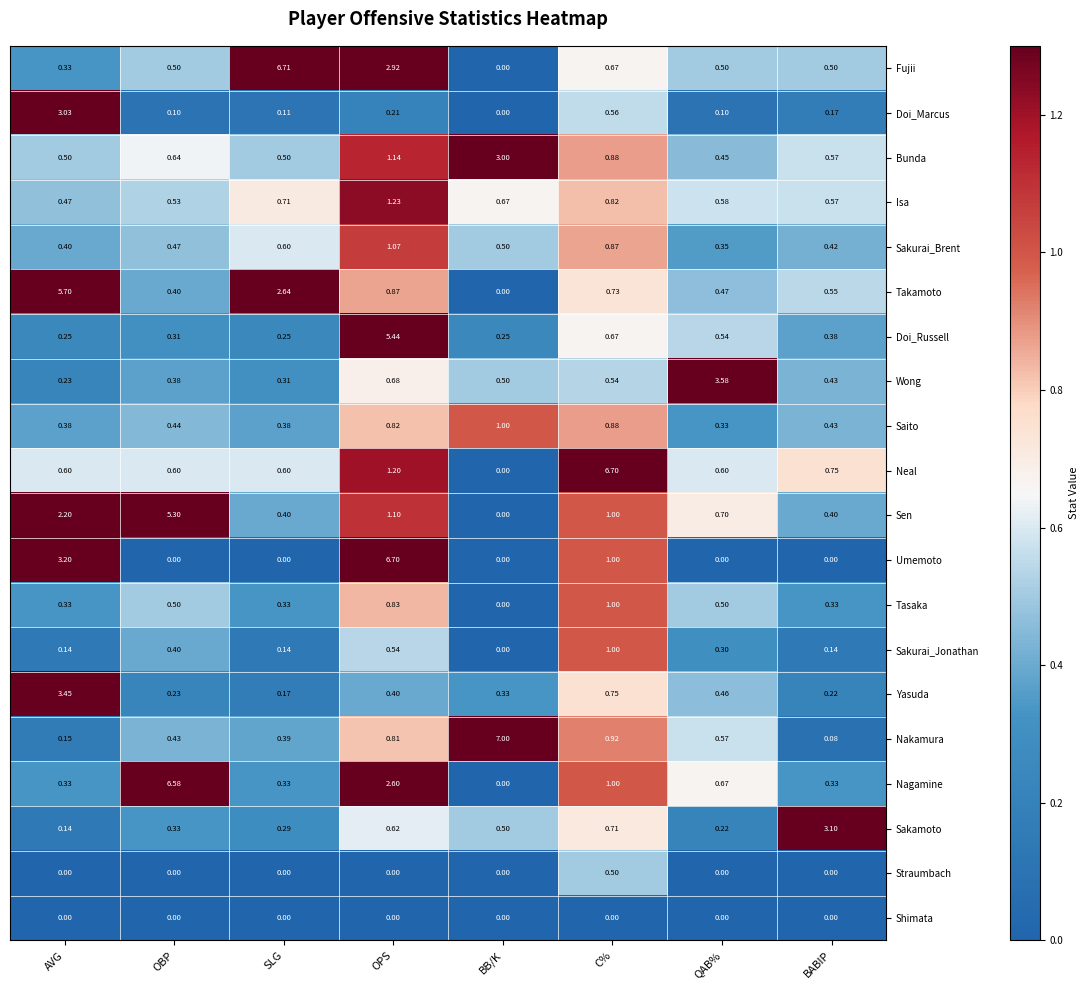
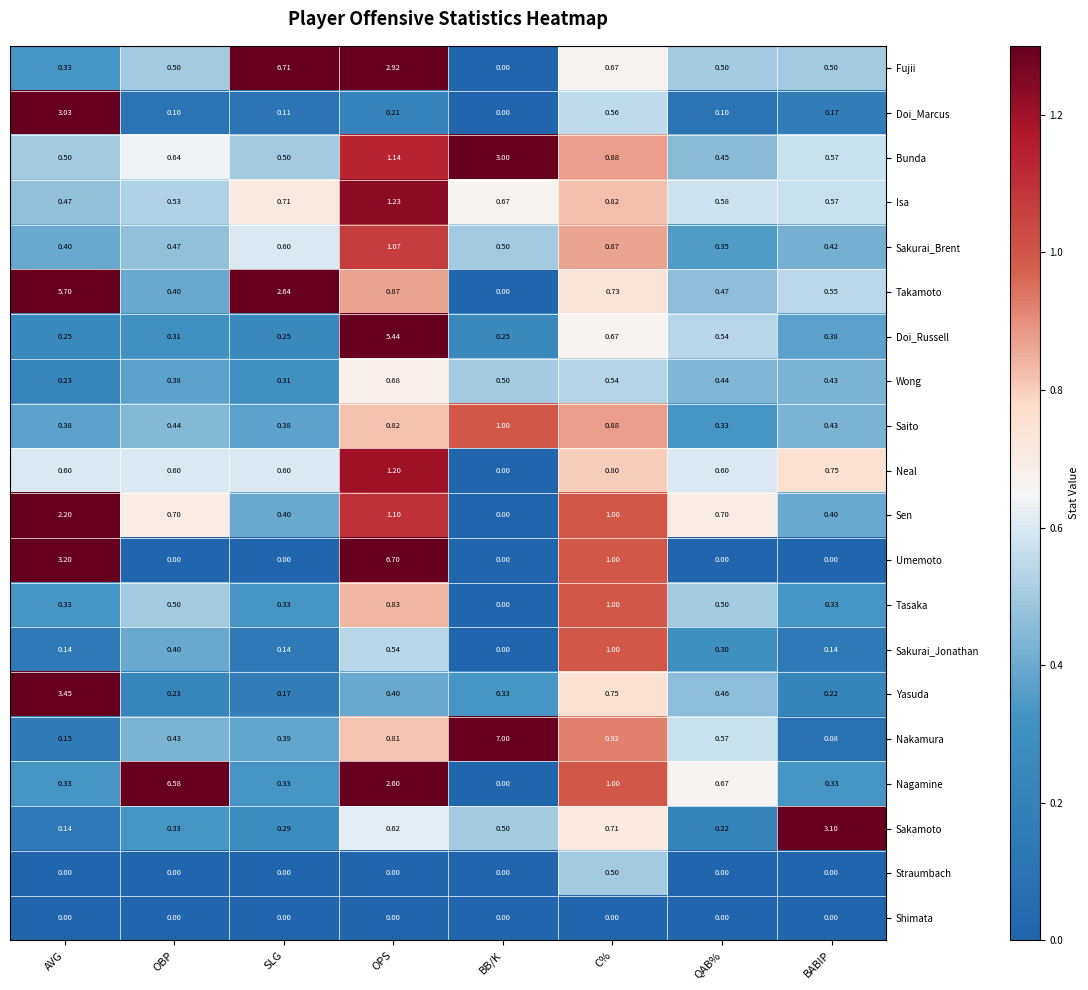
Wong, QAB%: 3.58 -> 0.44
Neal, C%: 6.70 -> 0.80
Sen, OBP: 5.30 -> 0.70
